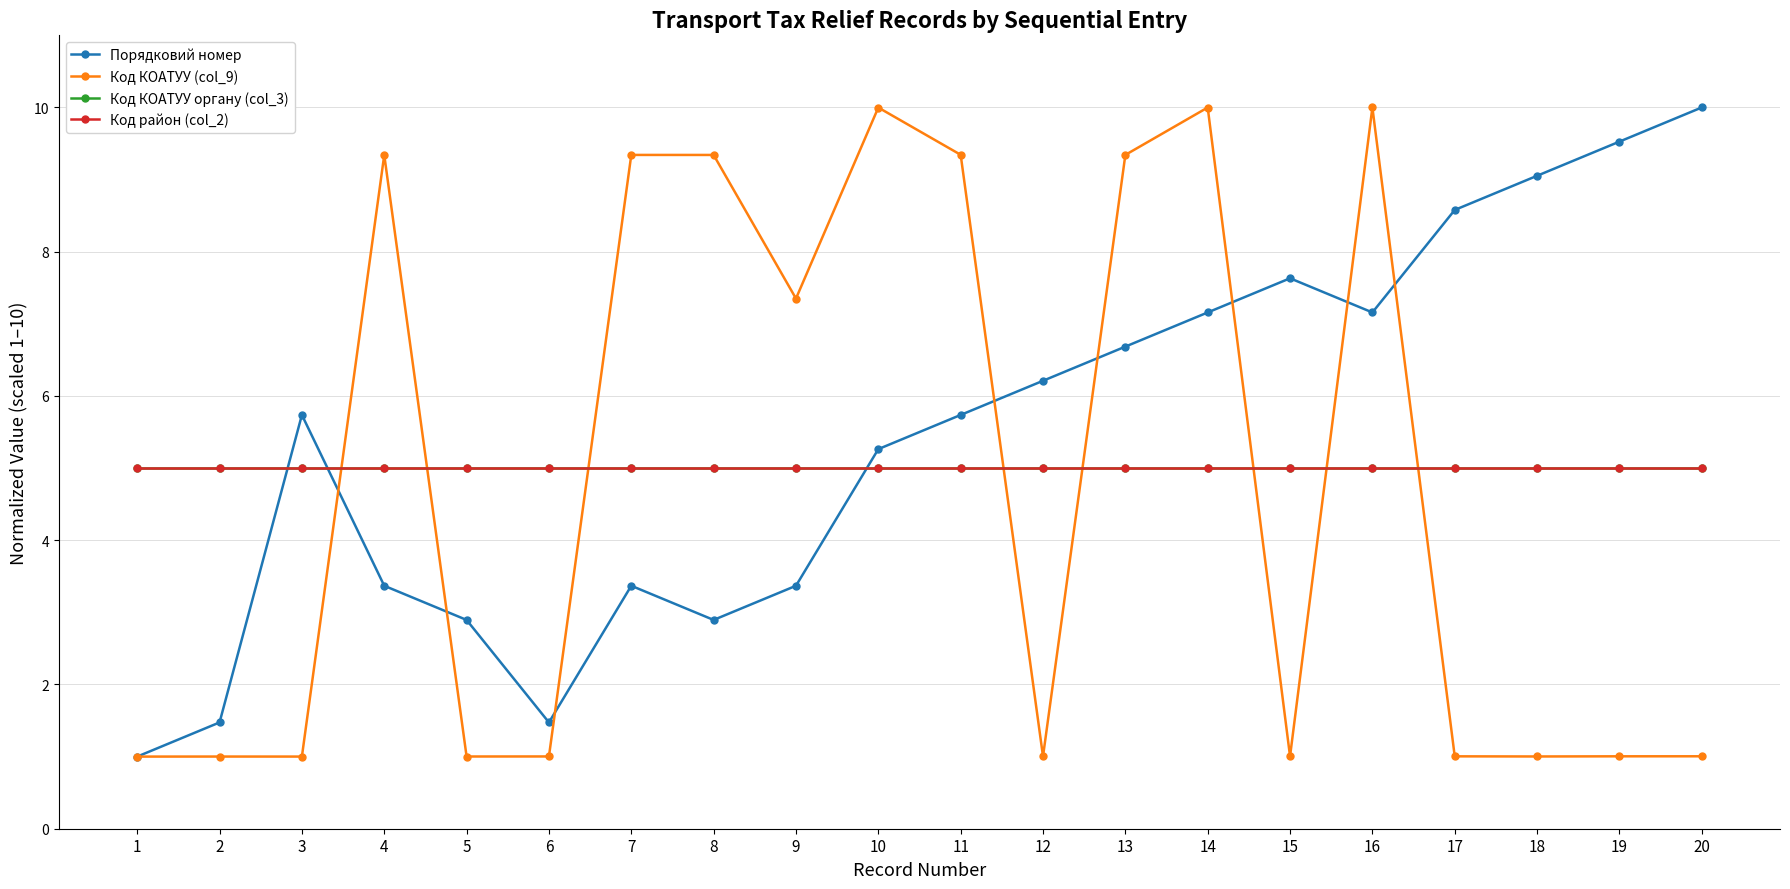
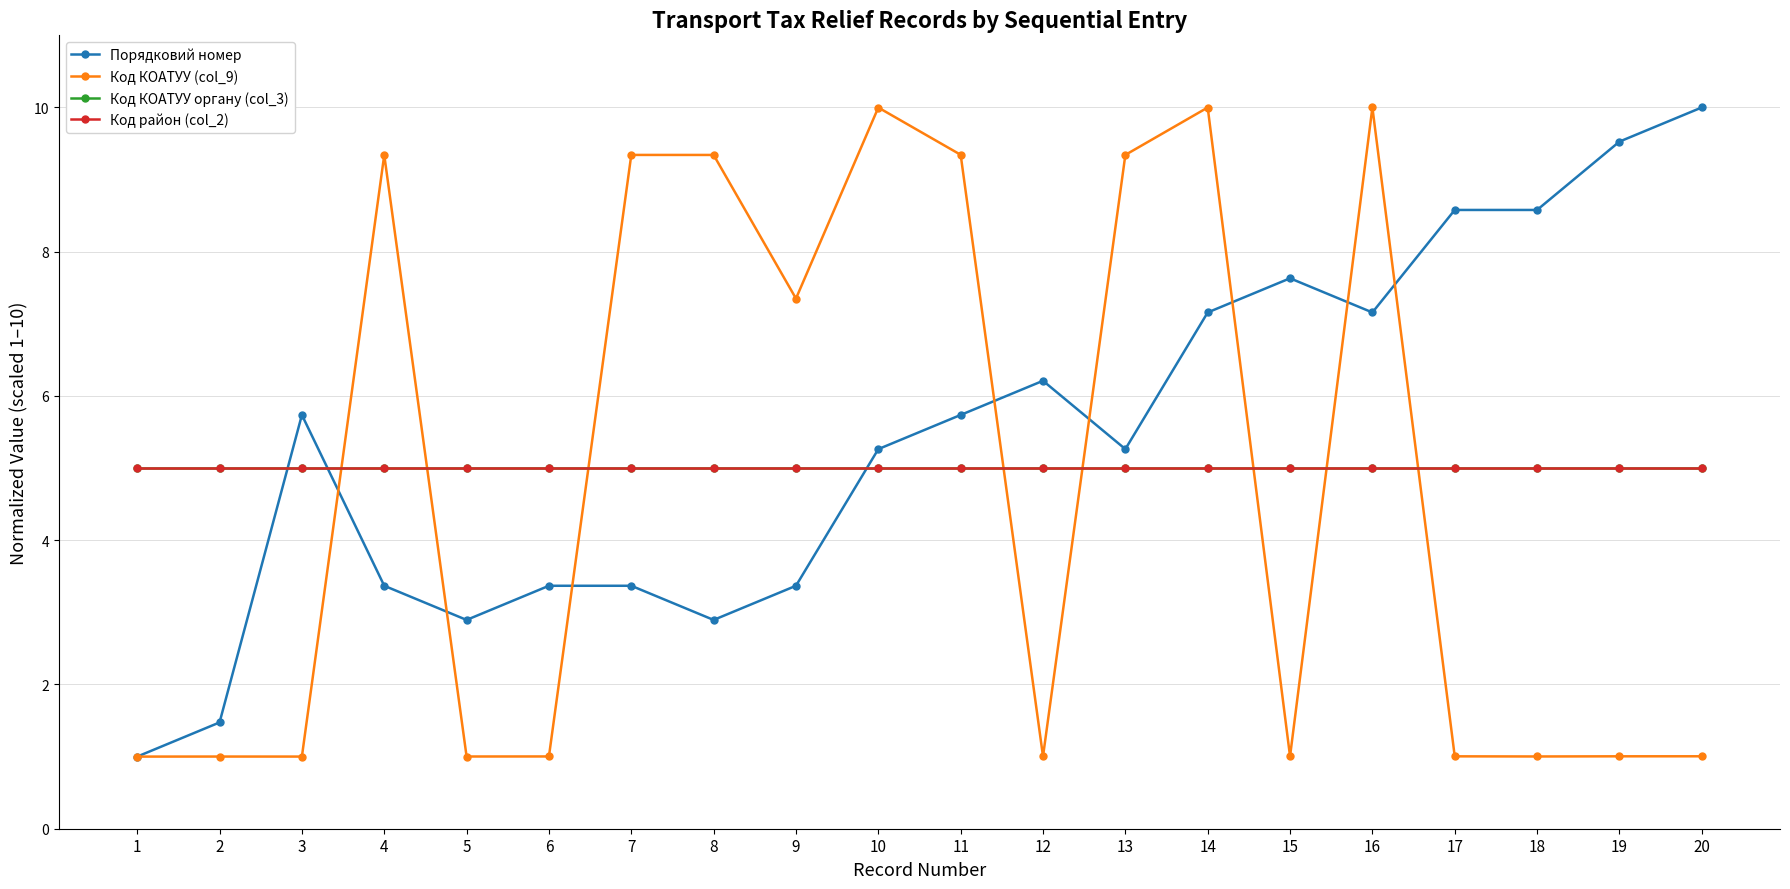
Порядковий номер, 6: 1.5 -> 3.4
Порядковий номер, 13: 6.7 -> 5.3
Порядковий номер, 18: 9.1 -> 8.6
